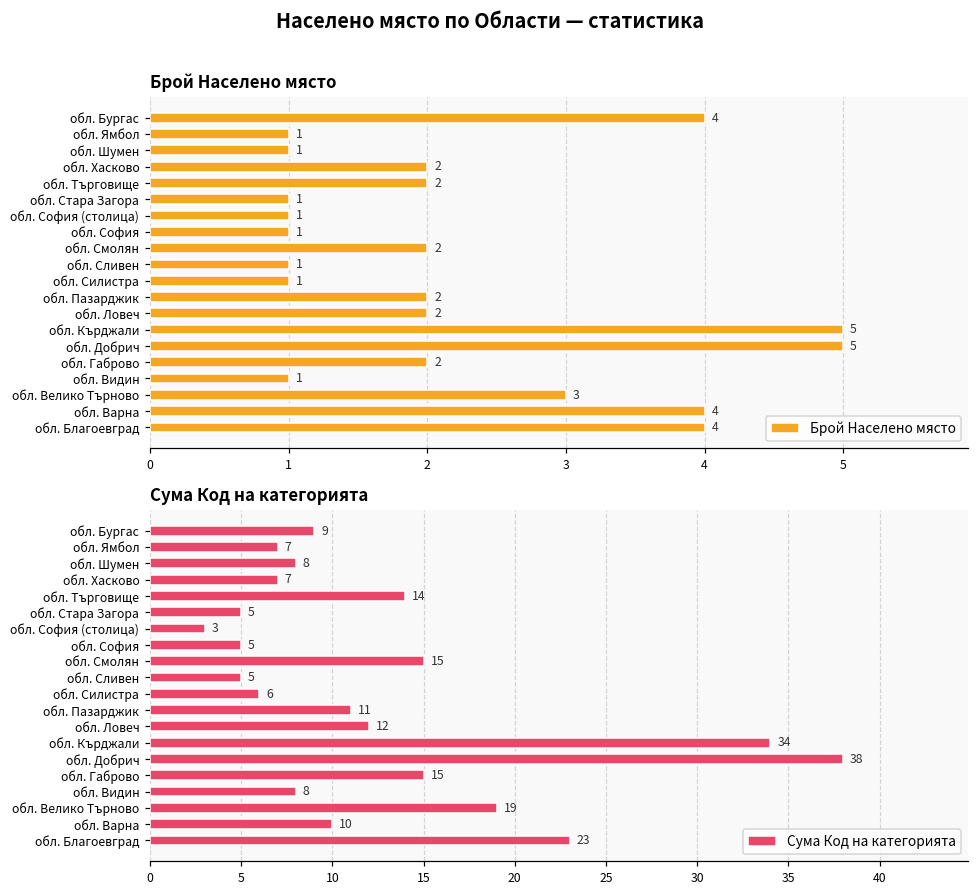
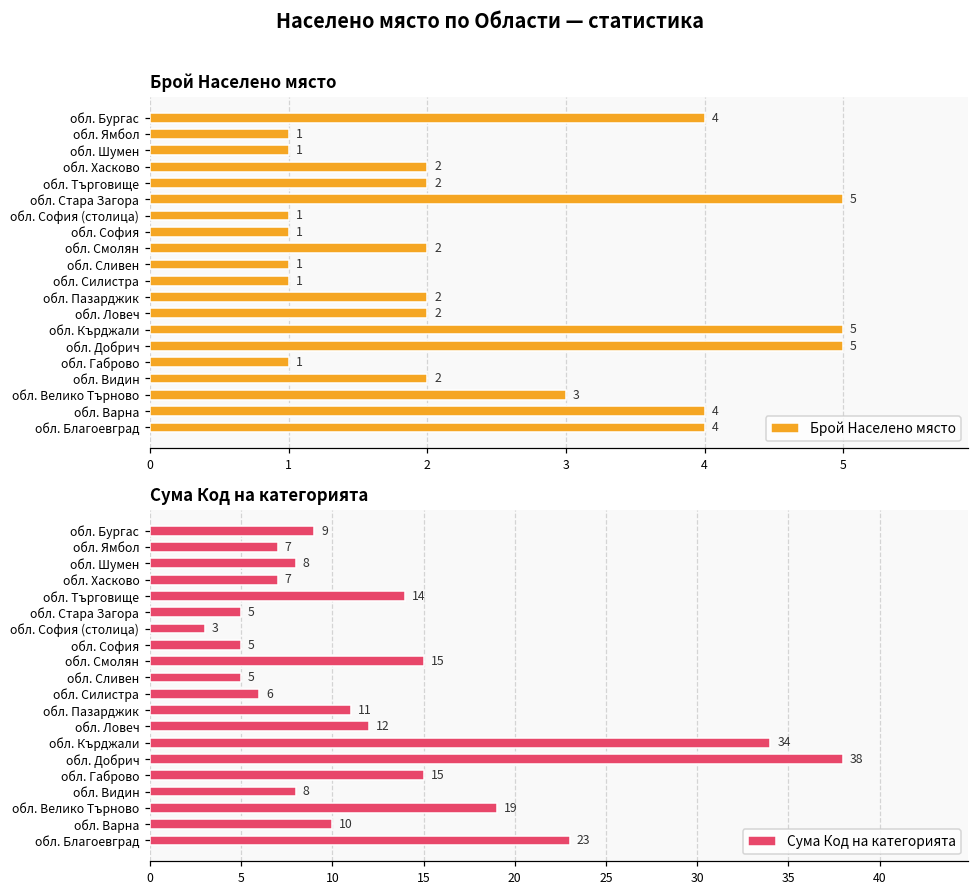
Брой Населено място, обл. Стара Загора: 1 -> 5
Брой Населено място, обл. Габрово: 2 -> 1
Брой Населено място, обл. Видин: 1 -> 2
